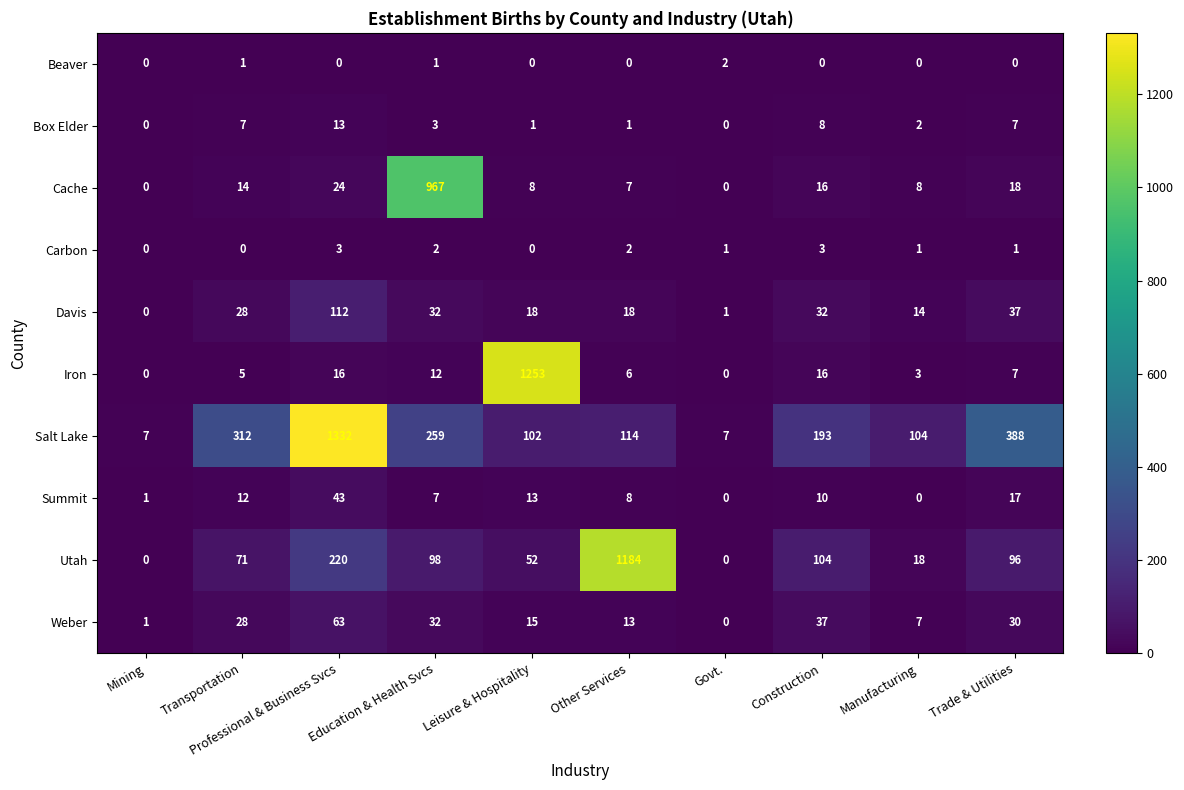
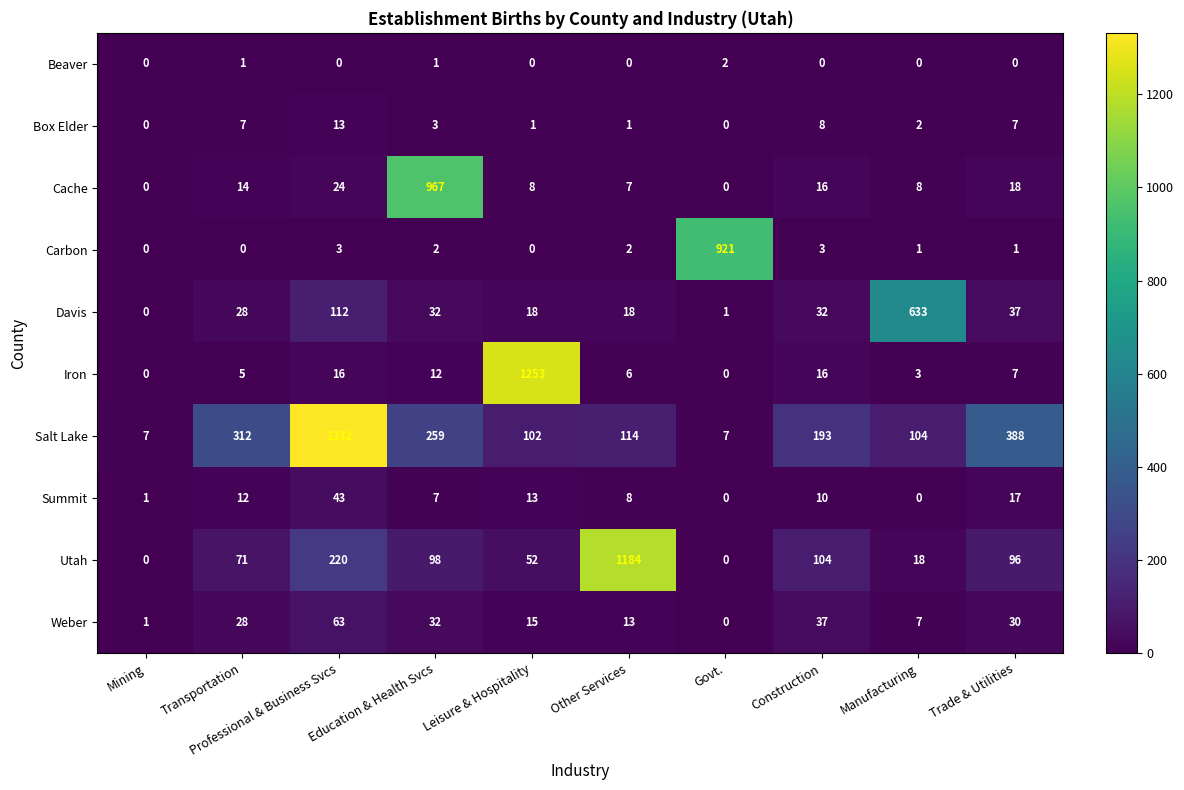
Carbon, Govt.: 1 -> 921
Davis, Manufacturing: 14 -> 633
